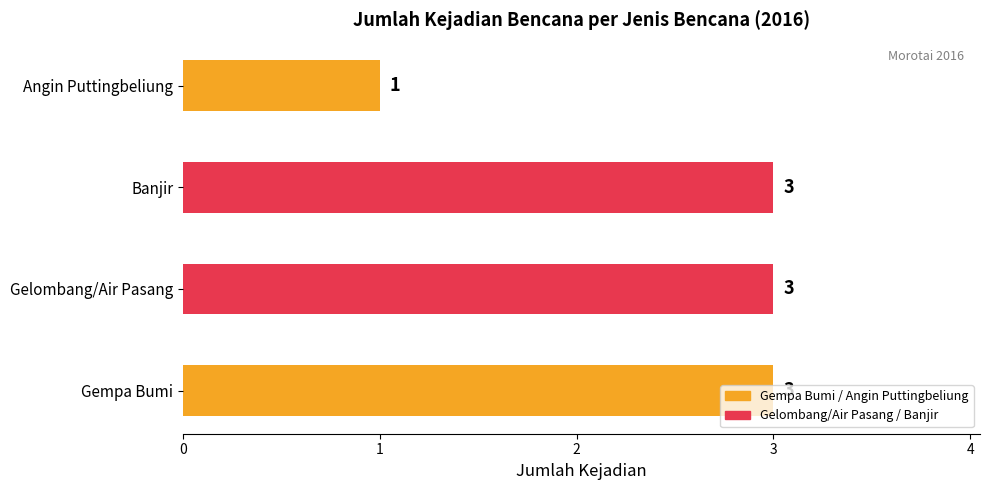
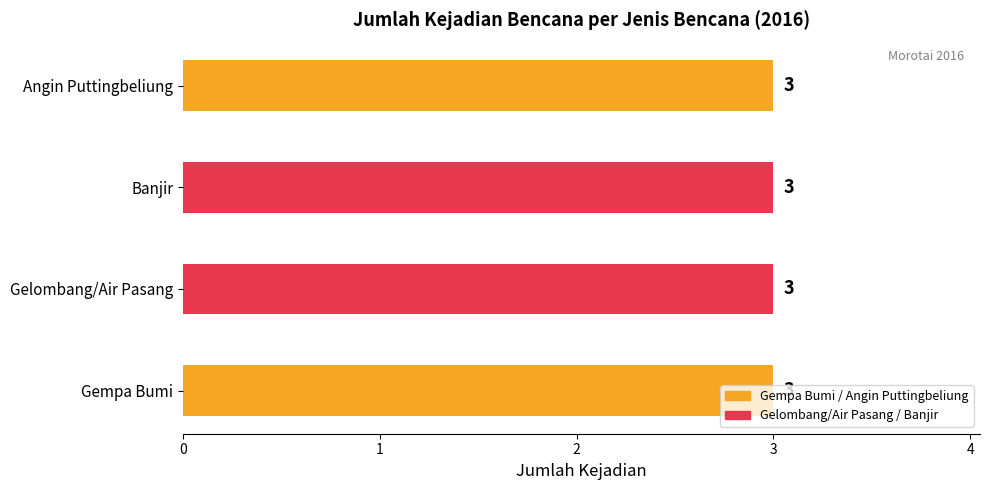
Angin Puttingbeliung: 1 -> 3
